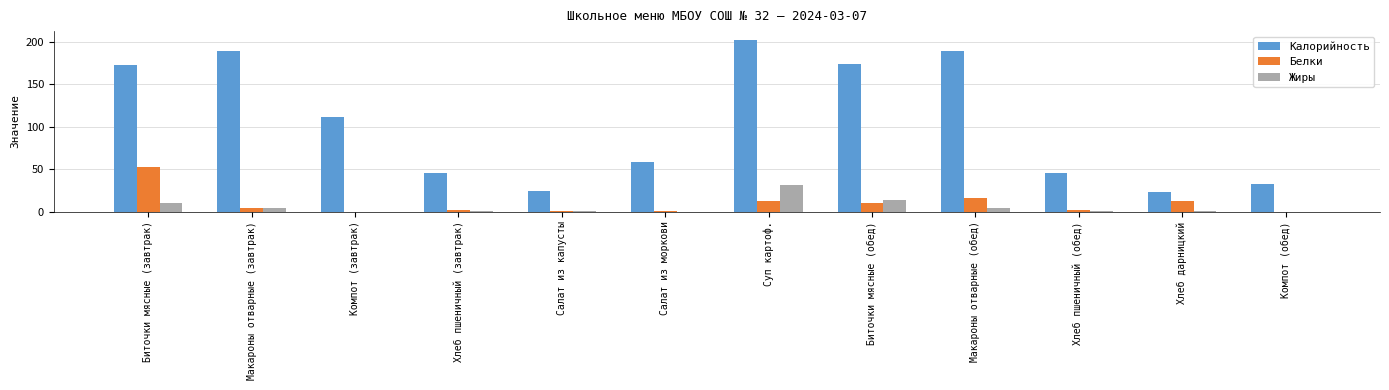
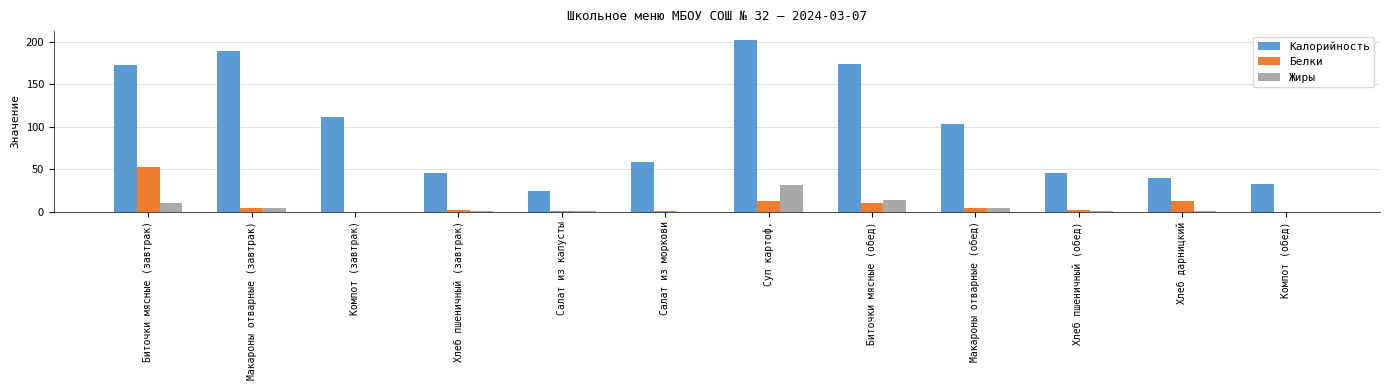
Калорийность, Макароны отварные (обед): 190 -> 100
Белки, Макароны отварные (обед): 20 -> 0
Калорийность, Хлеб дарницкий: 20 -> 40
